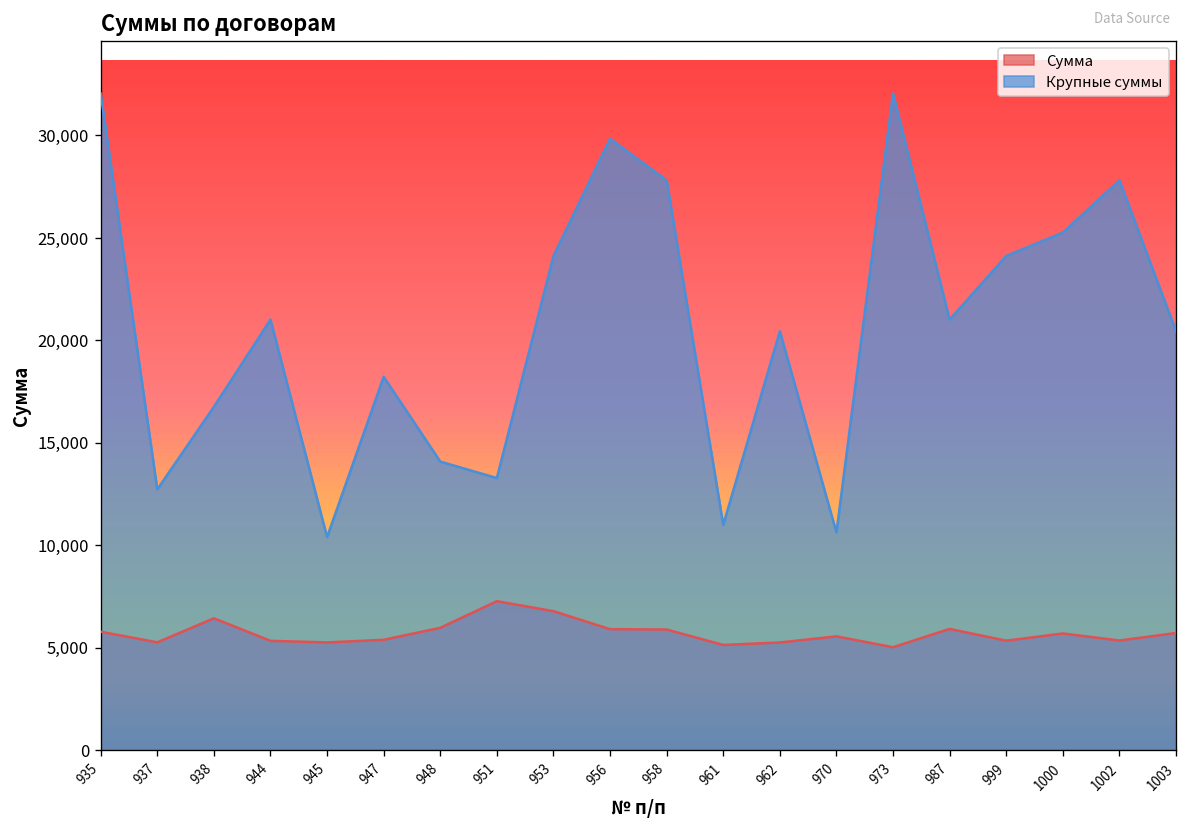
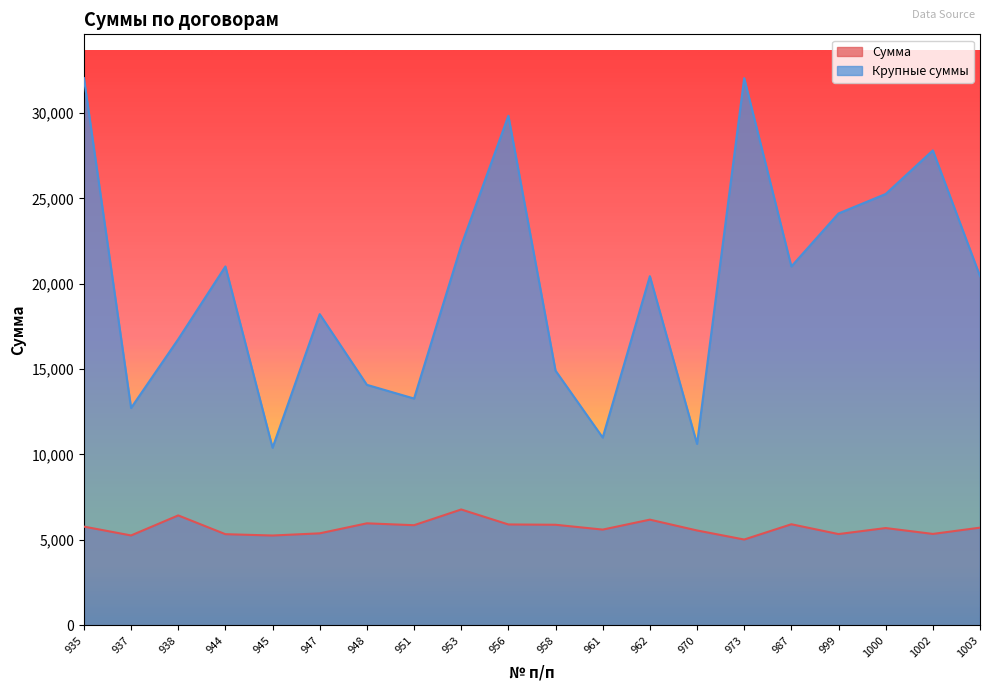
Сумма, 951: 7,300 -> 5,900
Крупные суммы, 953: 24,100 -> 22,200
Крупные суммы, 958: 27,800 -> 14,900
Сумма, 961: 5,100 -> 5,600
Сумма, 962: 5,300 -> 6,200
